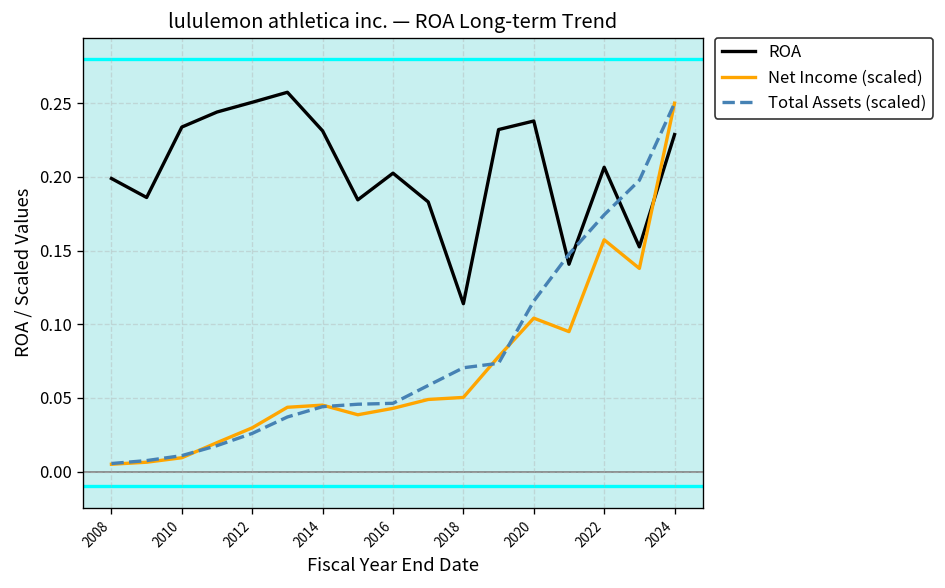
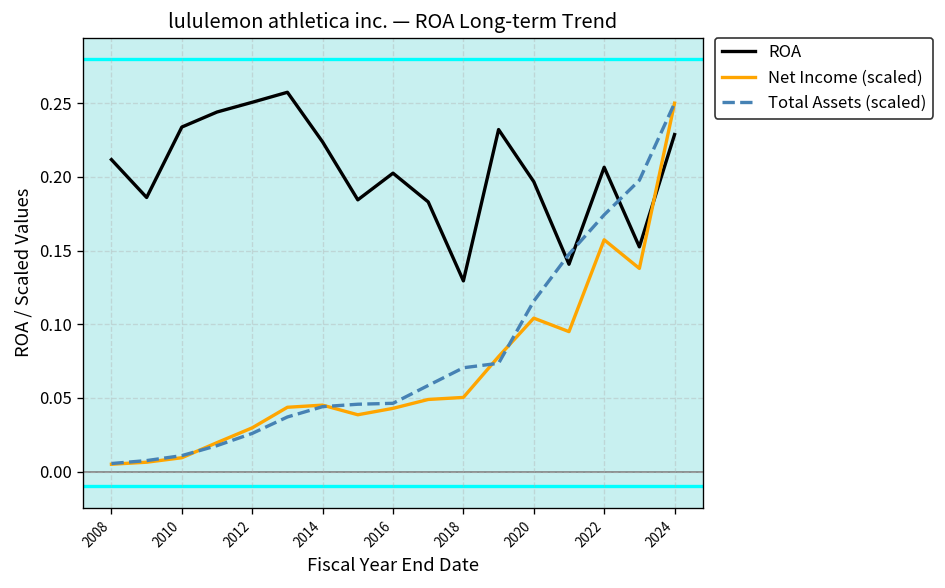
ROA, 2008: 0.199 -> 0.212
ROA, 2014: 0.231 -> 0.224
ROA, 2018: 0.114 -> 0.129
ROA, 2020: 0.238 -> 0.197
